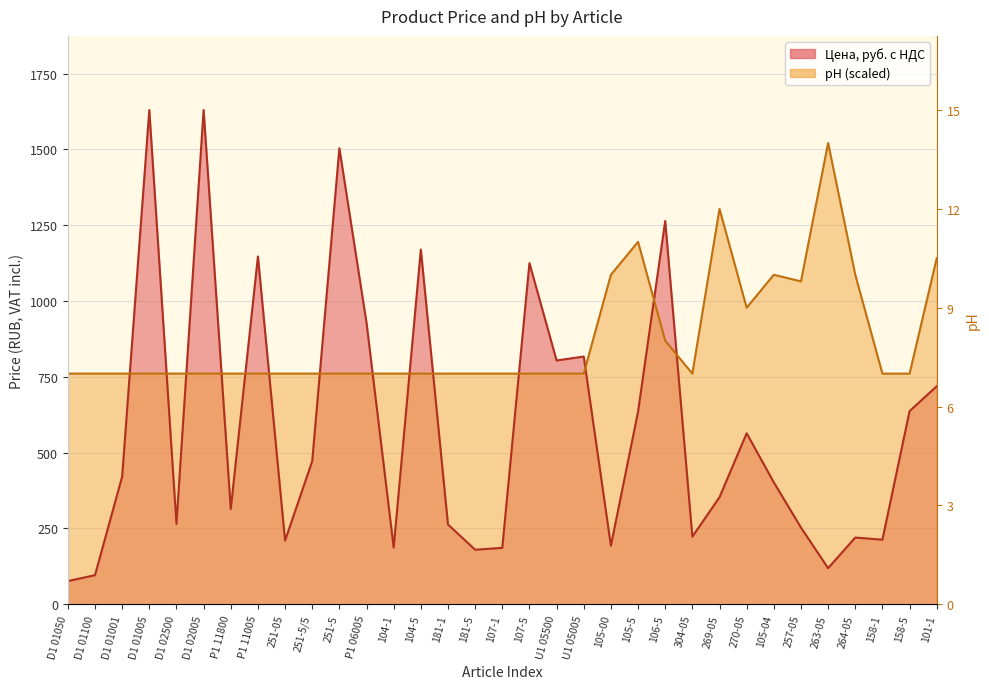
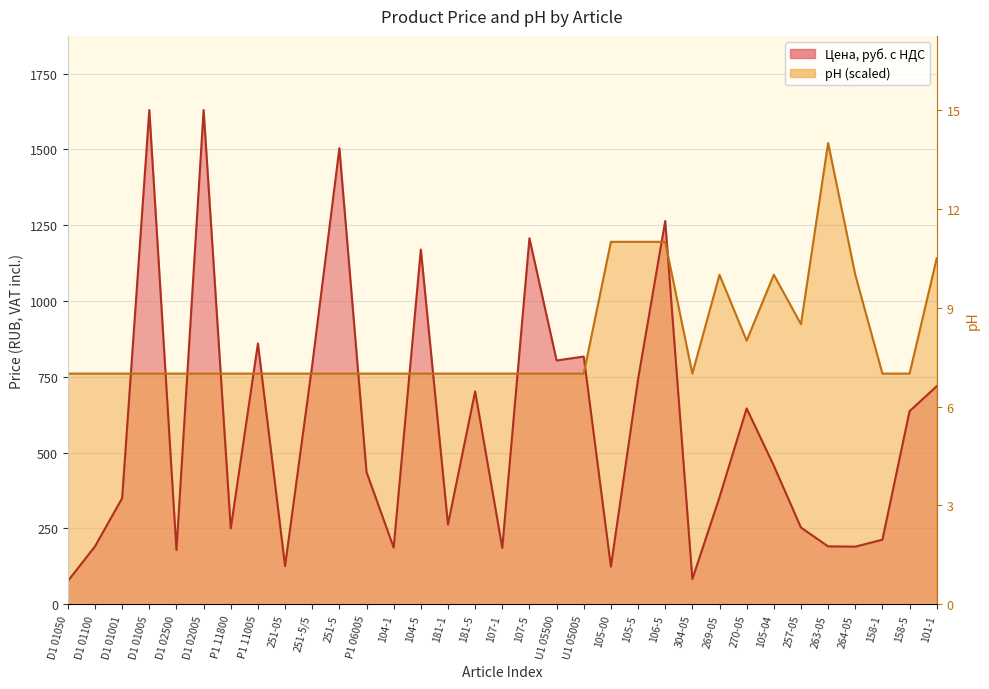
Цена, руб. с НДС, D1 01100: 100 -> 190
Цена, руб. с НДС, D1 01001: 420 -> 350
Цена, руб. с НДС, D1 02500: 270 -> 180
Цена, руб. с НДС, P1 11800: 310 -> 250
Цена, руб. с НДС, P1 11005: 1150 -> 860
Цена, руб. с НДС, 251-05: 210 -> 130
Цена, руб. с НДС, 251-5/5: 470 -> 790
Цена, руб. с НДС, P1 06005: 930 -> 440
Цена, руб. с НДС, 181-5: 180 -> 700
Цена, руб. с НДС, 107-5: 1130 -> 1210
Цена, руб. с НДС, 105-00: 190 -> 120
pH (scaled), 105-00: 1090 -> 1200
Цена, руб. с НДС, 105-5: 640 -> 740
pH (scaled), 106-5: 870 -> 1200
Цена, руб. с НДС, 304-05: 220 -> 80
pH (scaled), 269-05: 1300 -> 1090
Цена, руб. с НДС, 270-05: 560 -> 650
pH (scaled), 270-05: 980 -> 870
Цена, руб. с НДС, 105-04: 400 -> 460
pH (scaled), 257-05: 1060 -> 920
Цена, руб. с НДС, 263-05: 120 -> 190
Цена, руб. с НДС, 264-05: 220 -> 190
